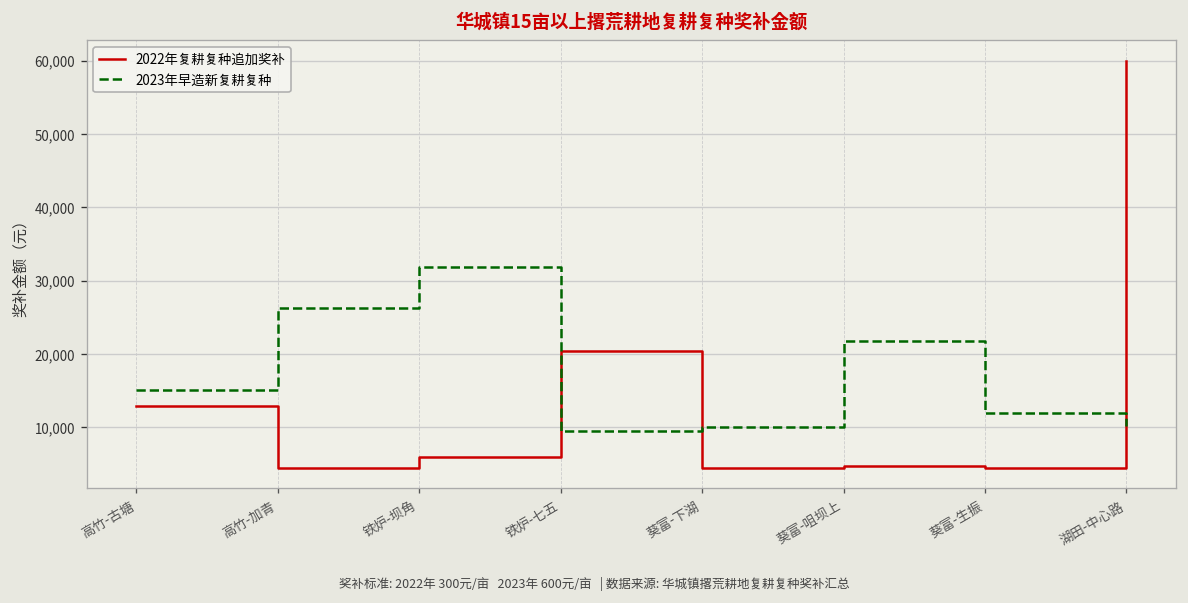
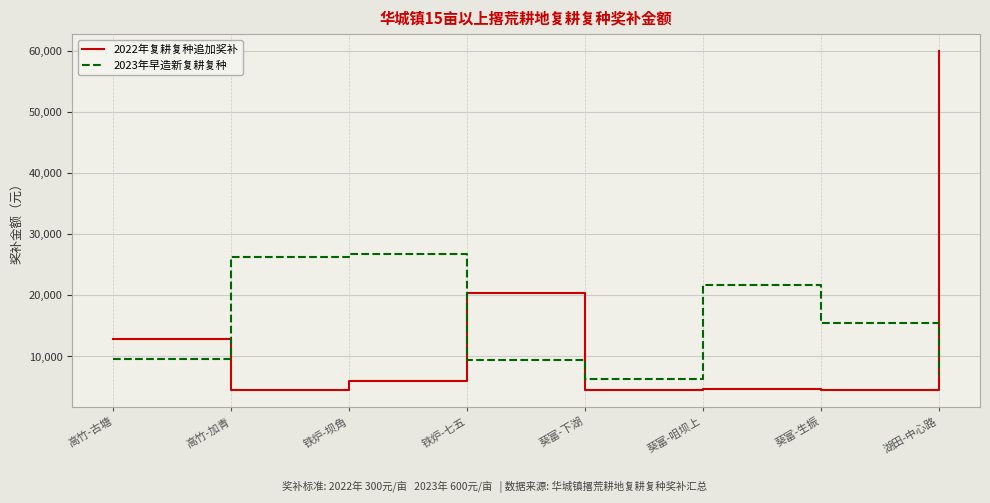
2023年早造新复耕复种, 高竹-古塘: 15,000 -> 10,000
2023年早造新复耕复种, 铁炉-坝角: 32,000 -> 27,000
2023年早造新复耕复种, 葵富-下湖: 10,000 -> 6,000
2023年早造新复耕复种, 葵富-生振: 12,000 -> 15,000
2023年早造新复耕复种, 湖田-中心路: 10,000 -> 7,000
